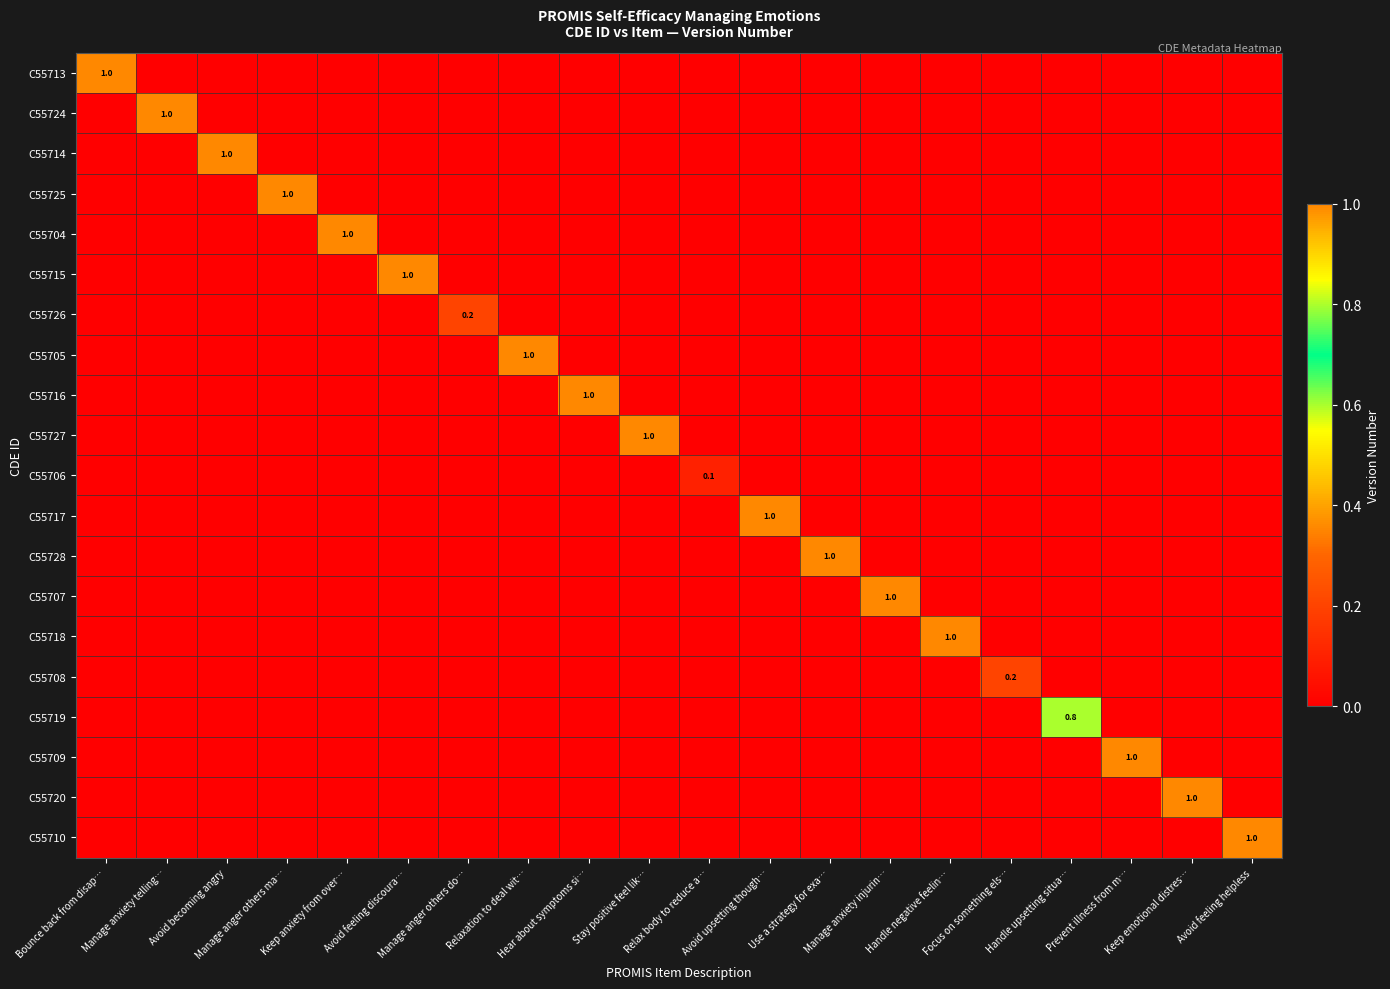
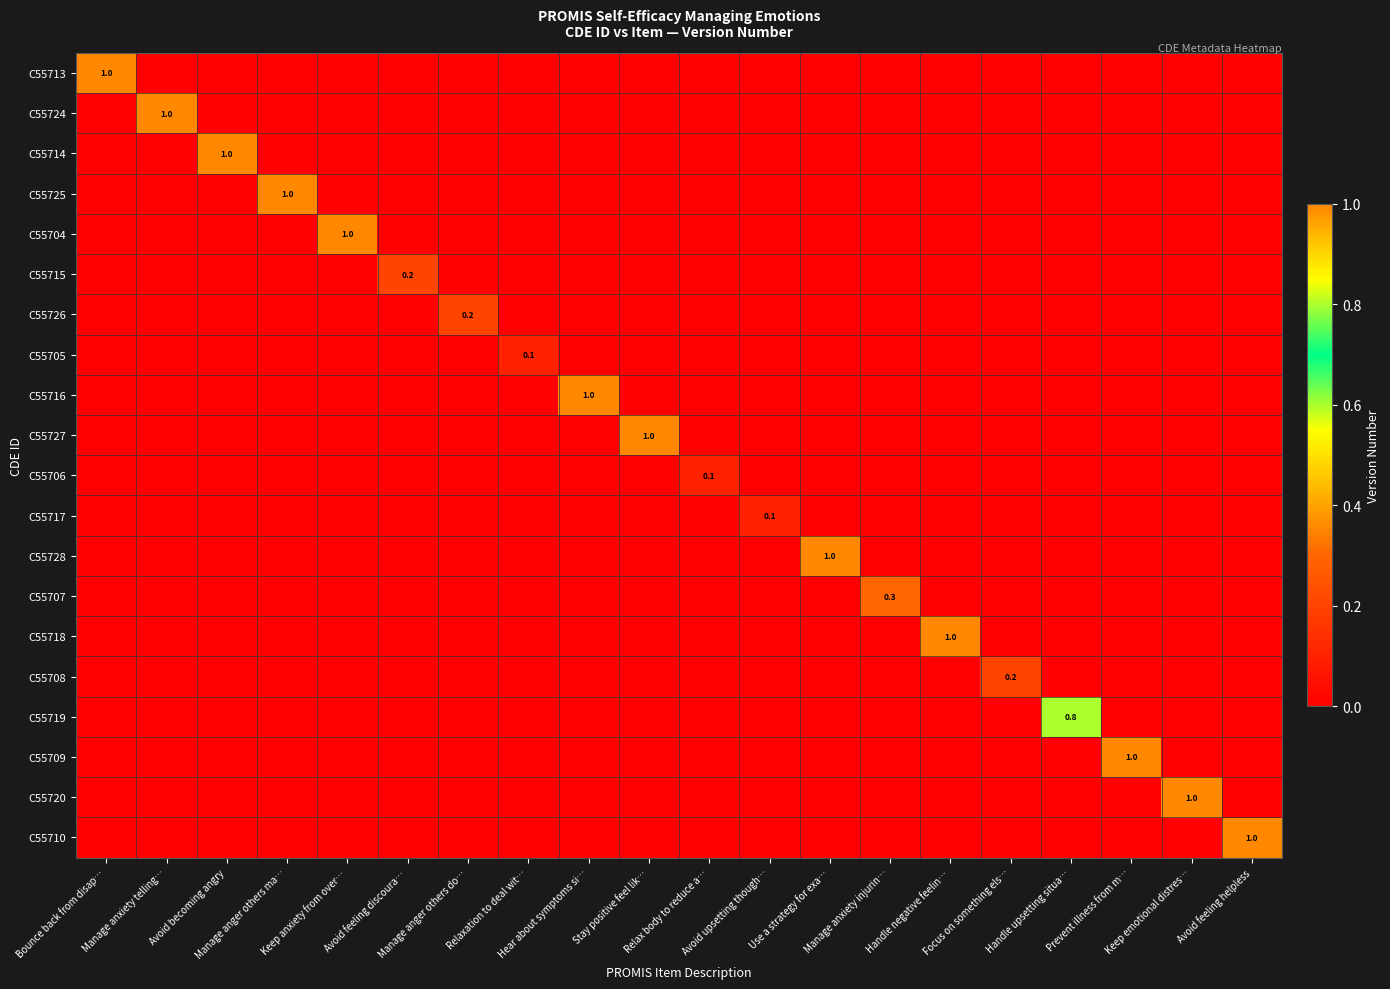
C55715, Avoid feeling discoura…: 1.0 -> 0.2
C55705, Relaxation to deal wit…: 1.0 -> 0.1
C55717, Avoid upsetting though…: 1.0 -> 0.1
C55707, Manage anxiety injurin…: 1.0 -> 0.3
